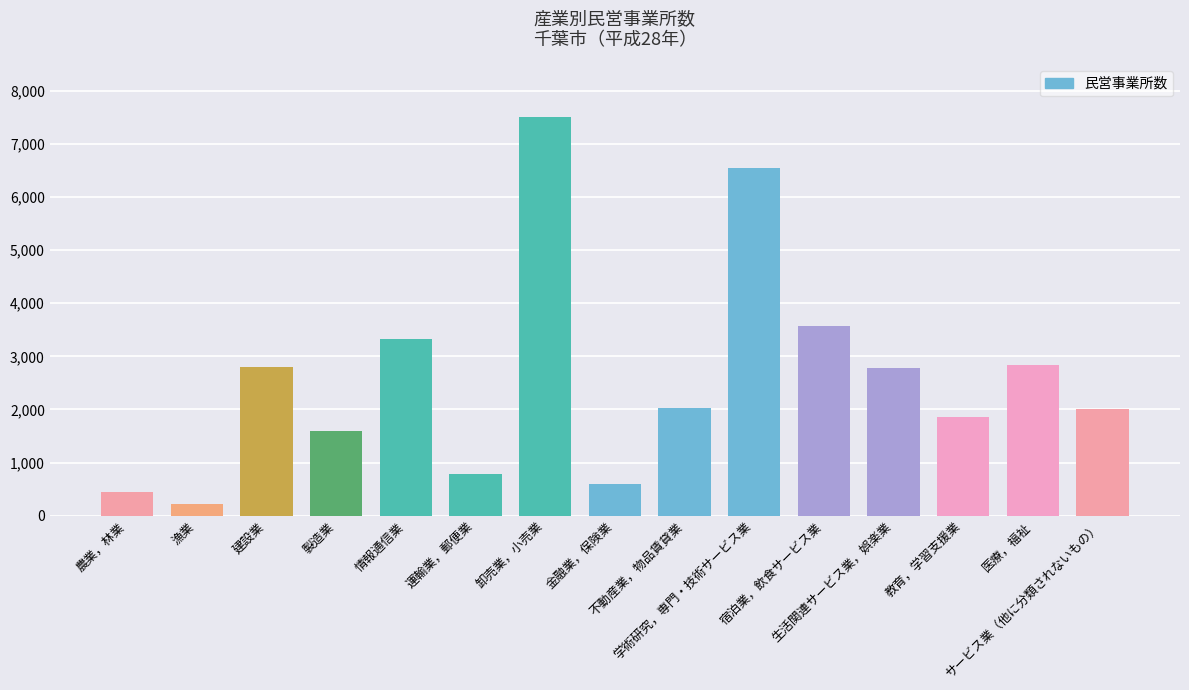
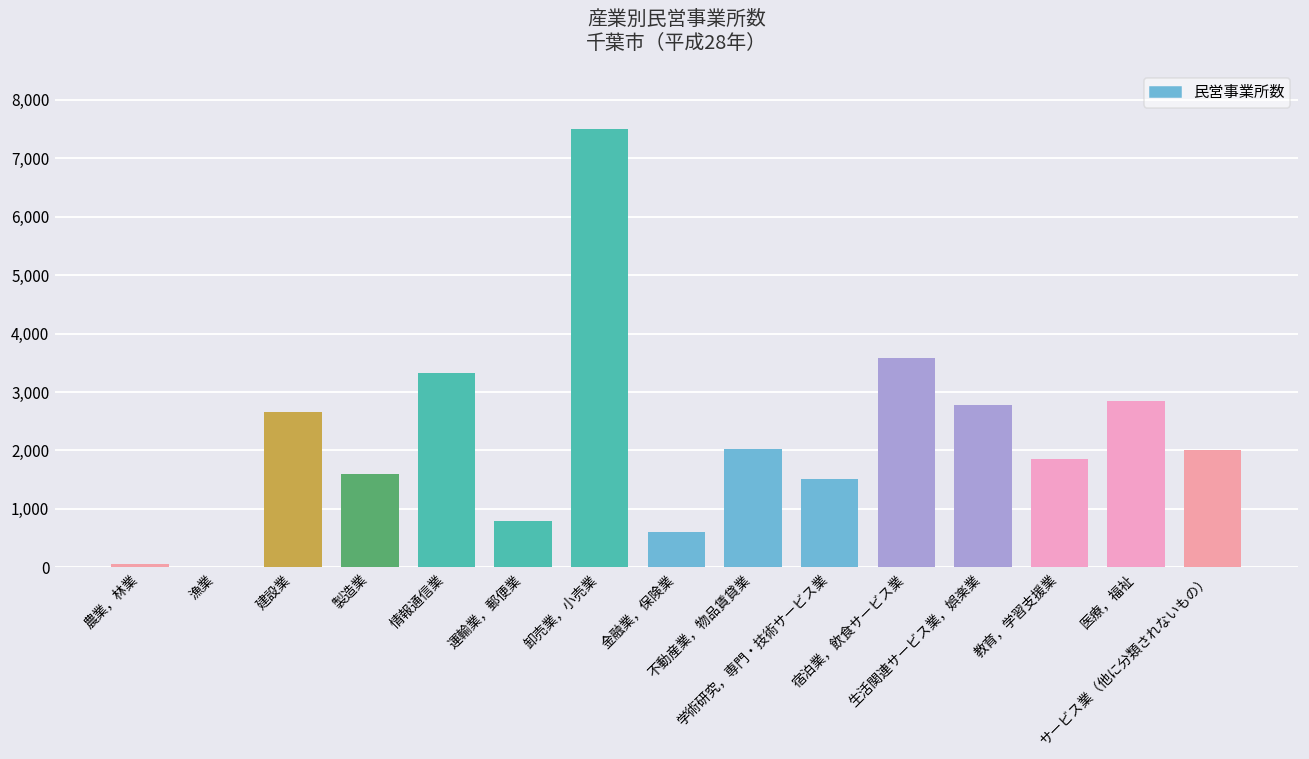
農業，林業: 400 -> 0
漁業: 200 -> 0
建設業: 2,800 -> 2,700
学術研究，専門・技術サービス業: 6,600 -> 1,500
